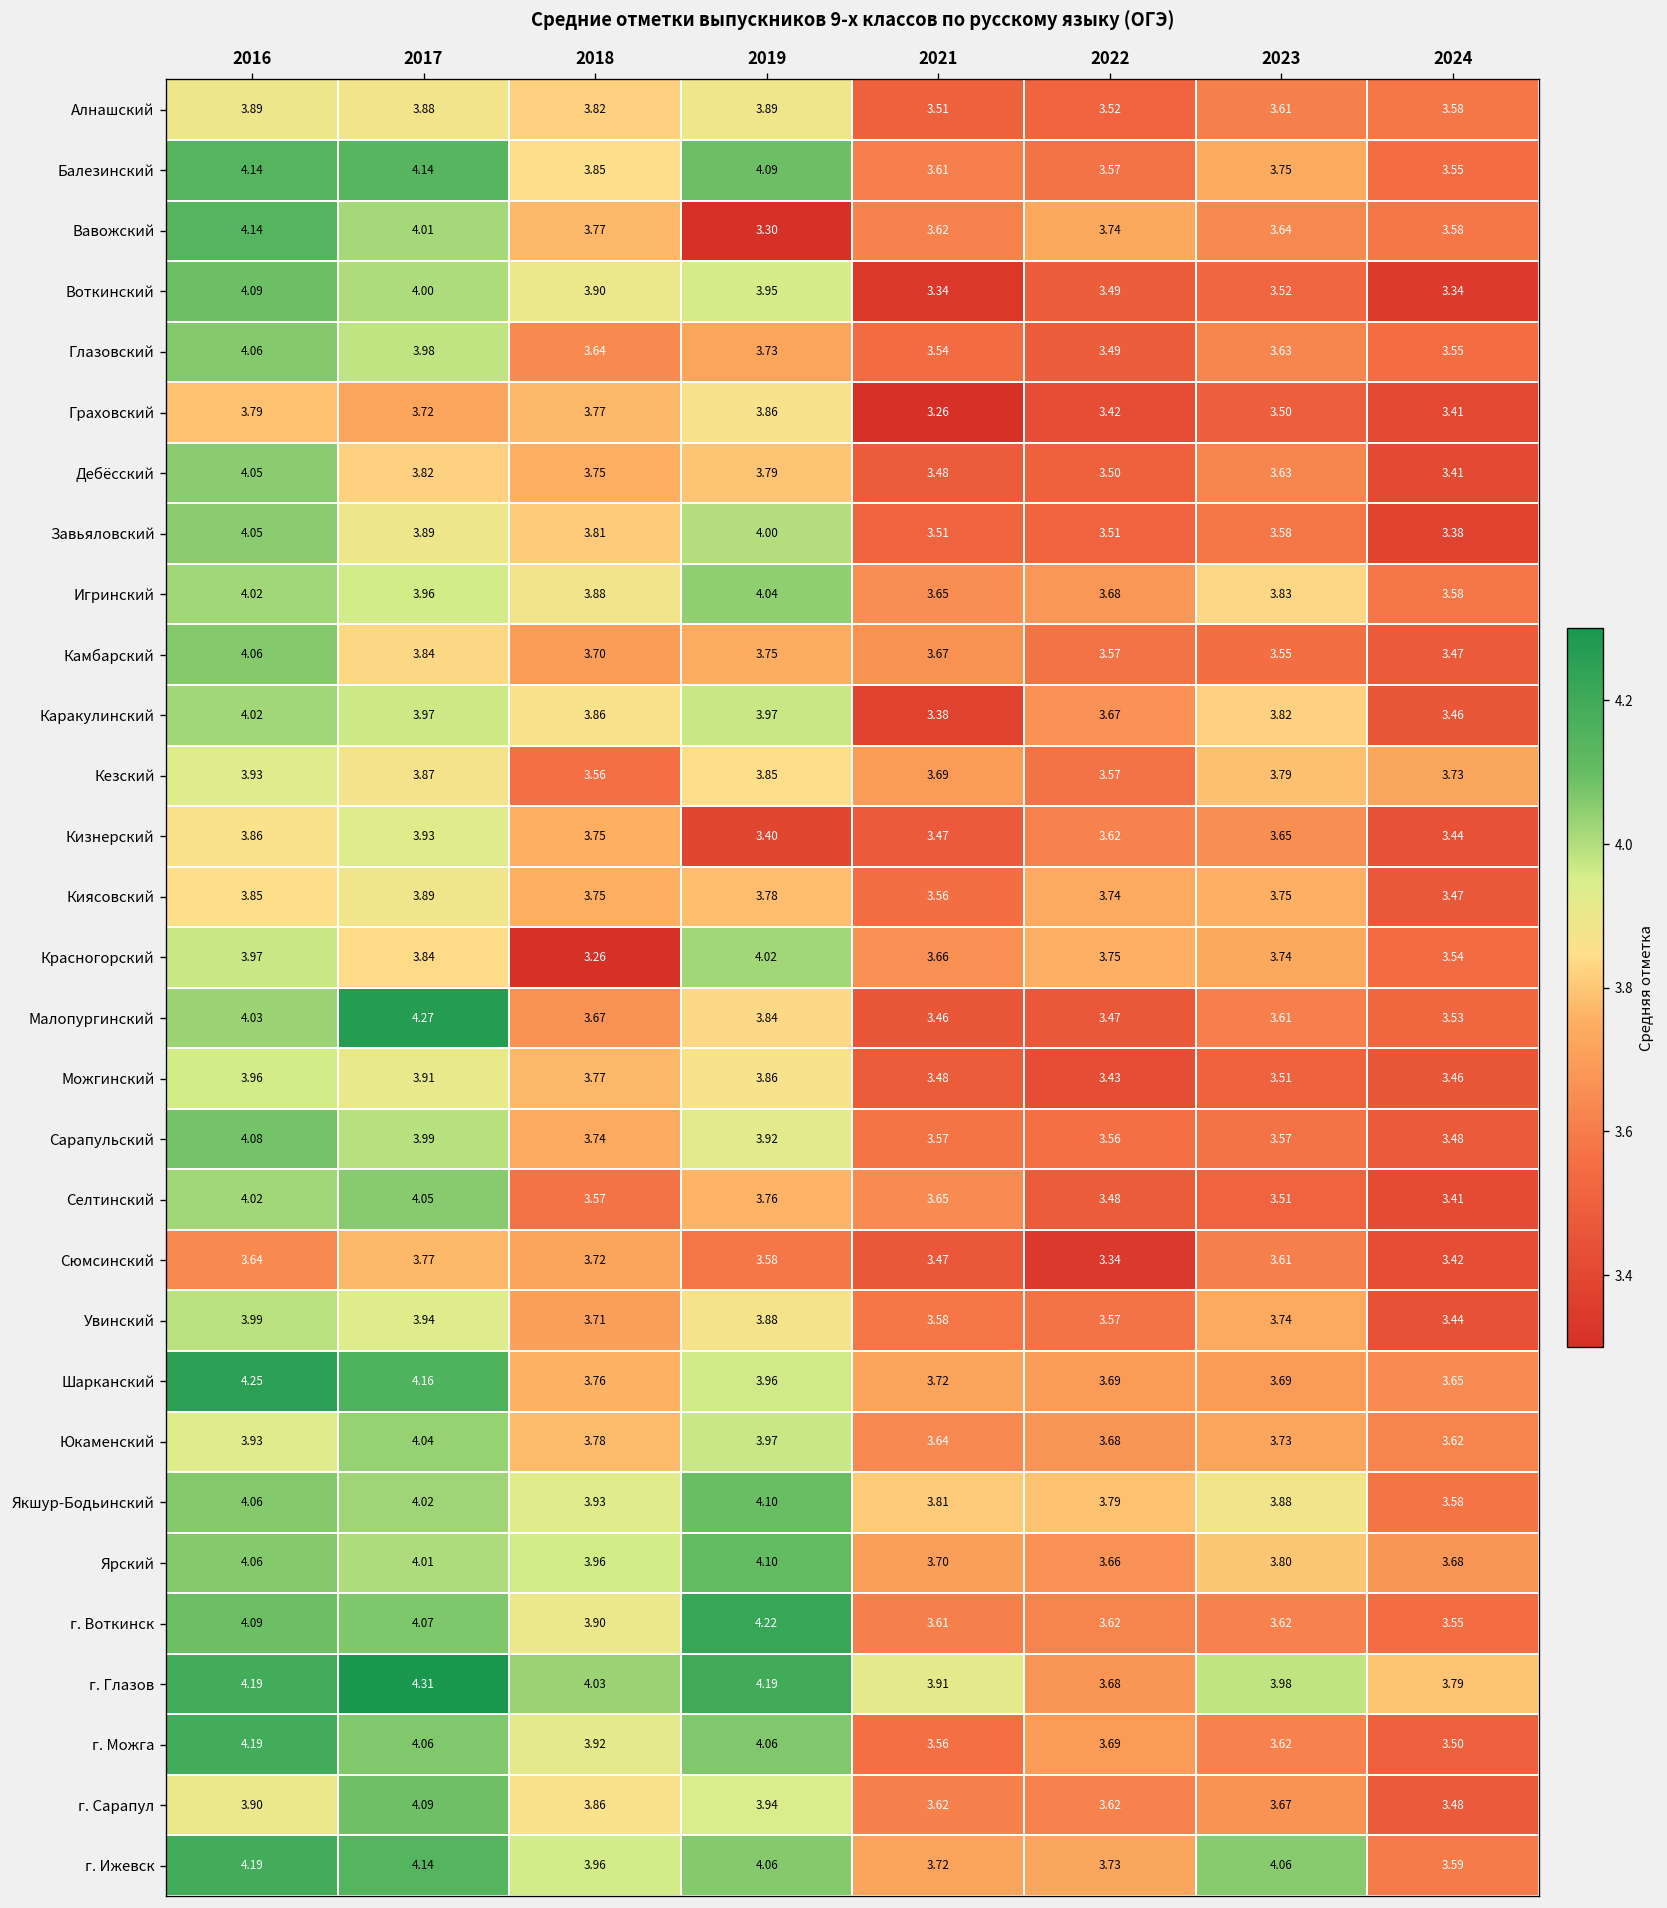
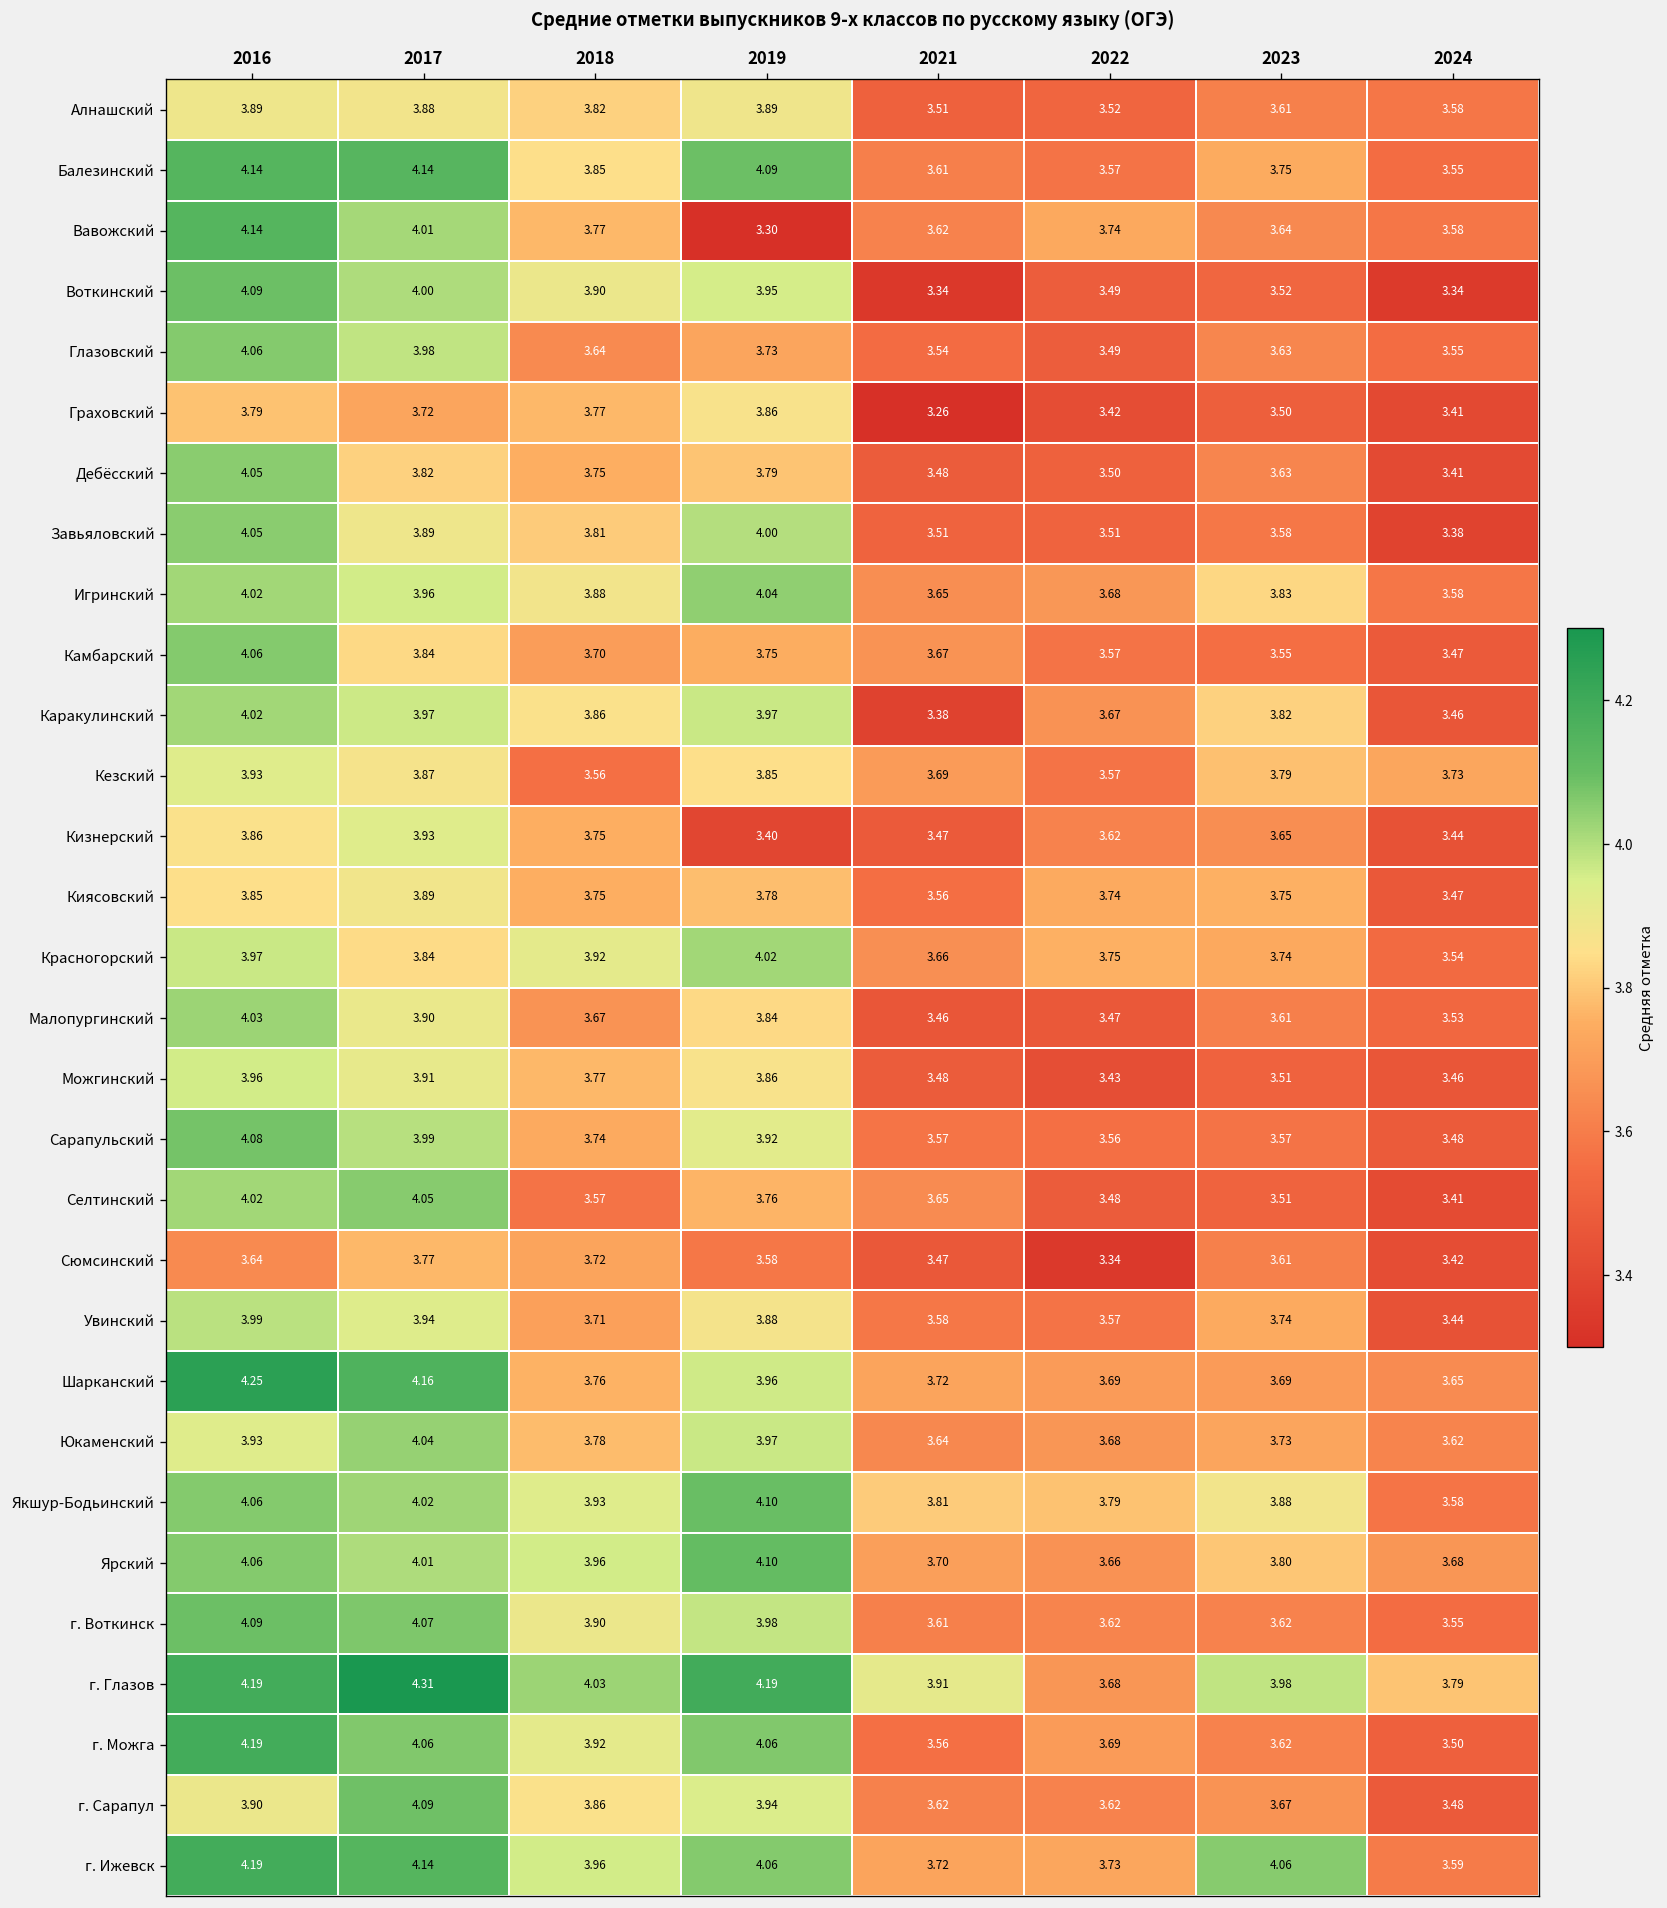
Красногорский, 2018: 3.26 -> 3.92
Малопургинский, 2017: 4.27 -> 3.90
г. Воткинск, 2019: 4.22 -> 3.98
